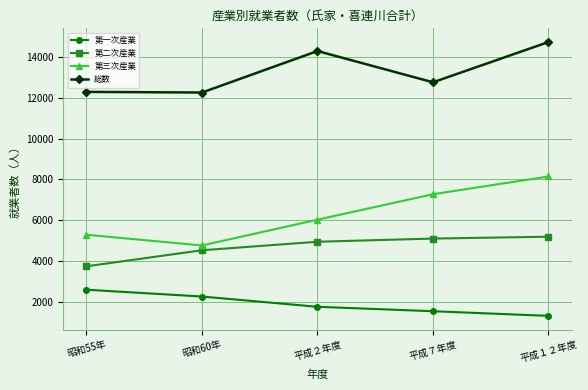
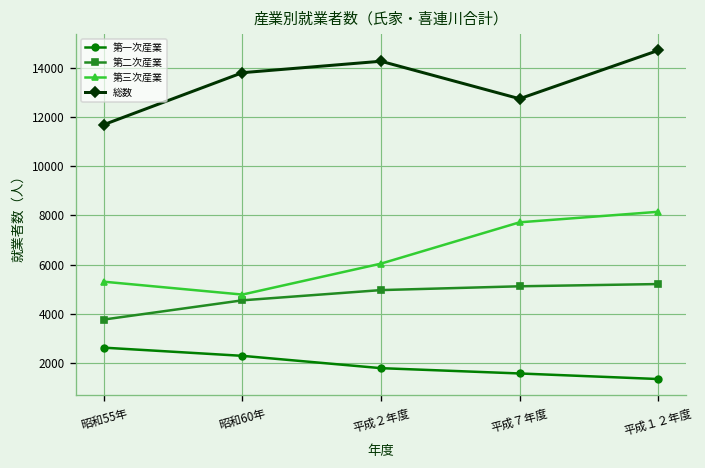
総数, 昭和55年: 12300 -> 11700
総数, 昭和60年: 12200 -> 13800
第三次産業, 平成７年度: 7300 -> 7700
